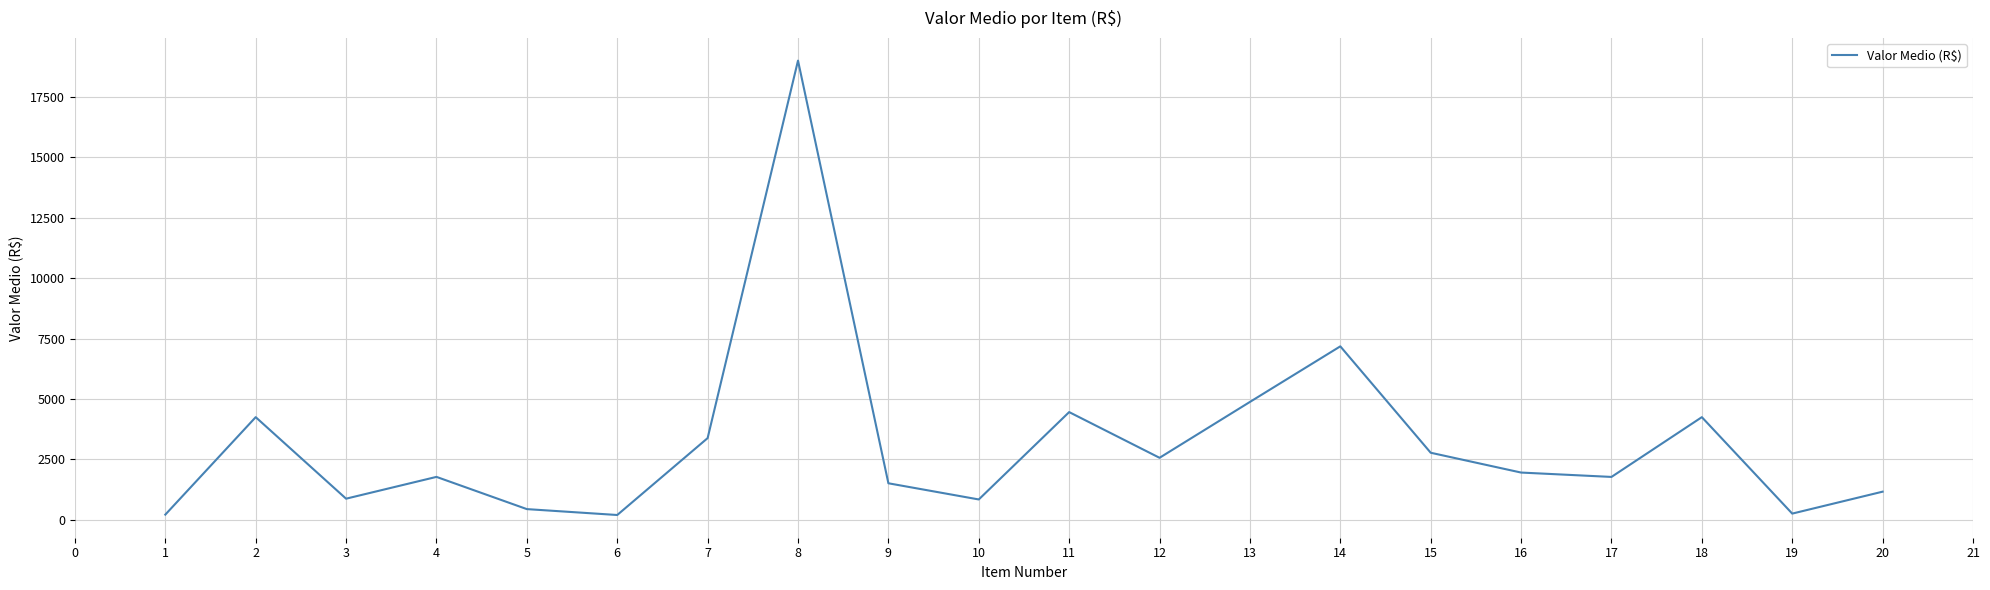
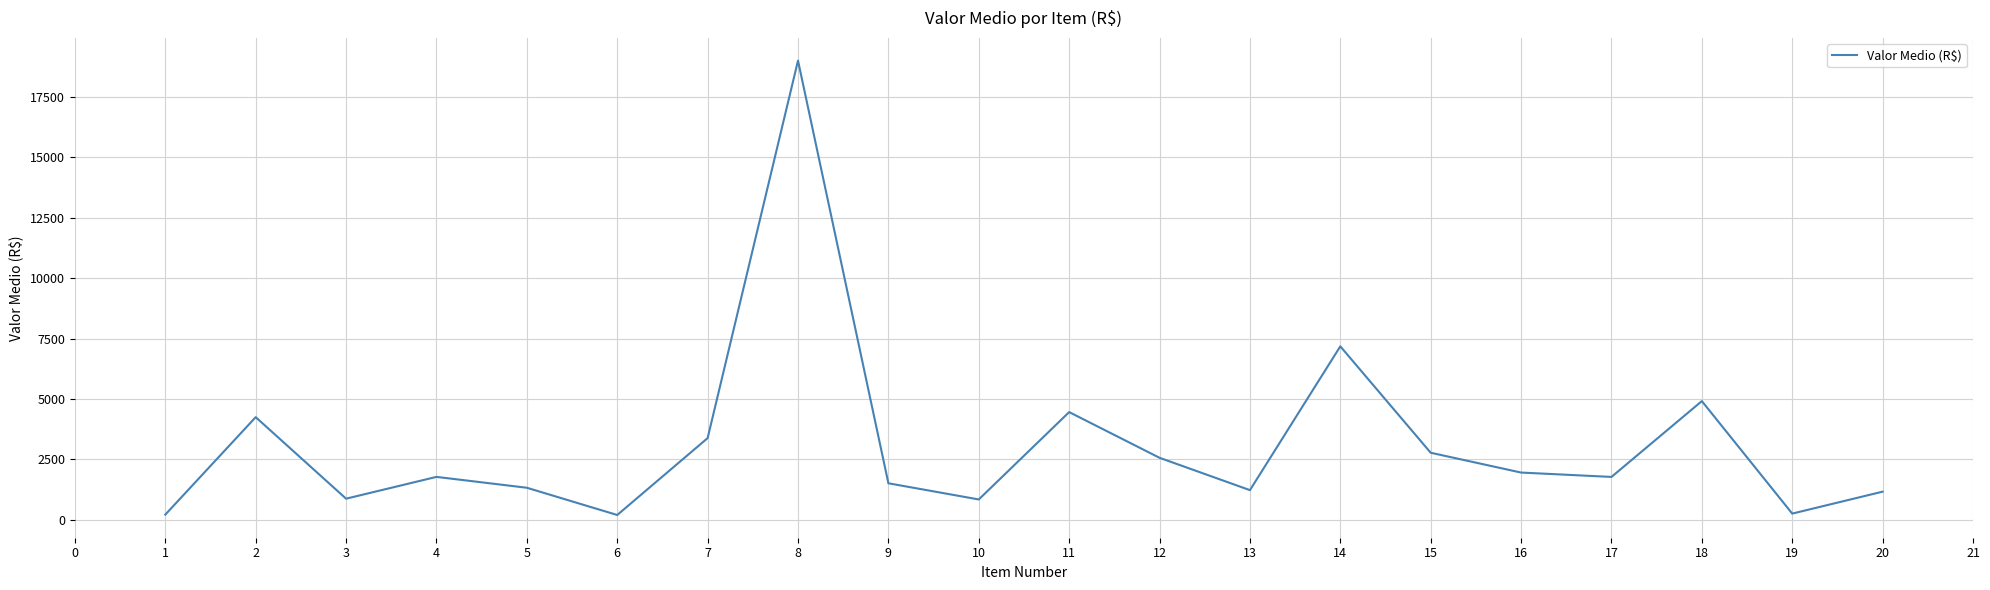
5: 400 -> 1300
13: 4900 -> 1200
18: 4300 -> 4900
